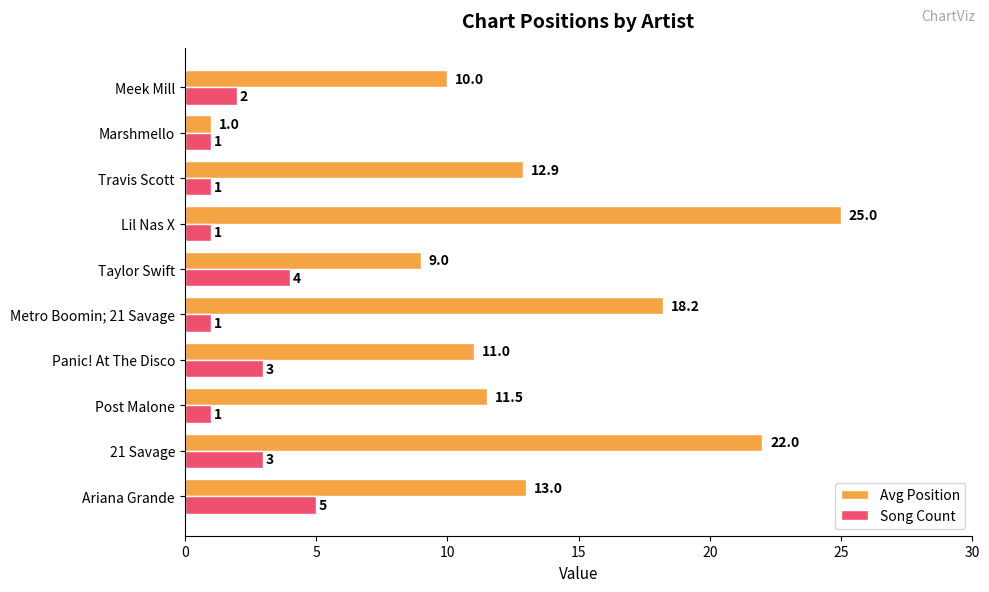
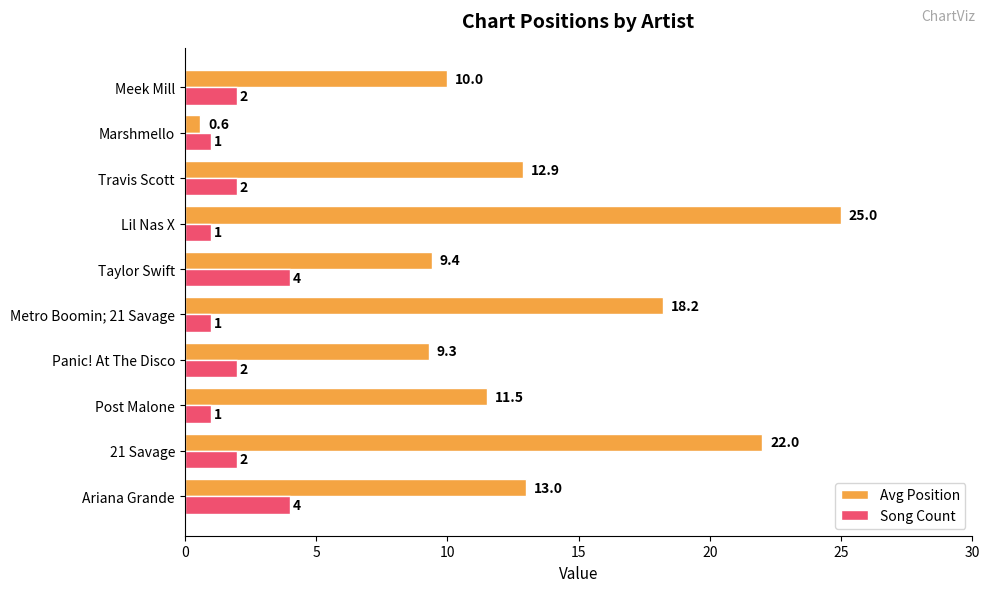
Avg Position, Marshmello: 1.0 -> 0.6
Song Count, Travis Scott: 1 -> 2
Avg Position, Taylor Swift: 9.0 -> 9.4
Avg Position, Panic! At The Disco: 11.0 -> 9.3
Song Count, Panic! At The Disco: 3 -> 2
Song Count, 21 Savage: 3 -> 2
Song Count, Ariana Grande: 5 -> 4
